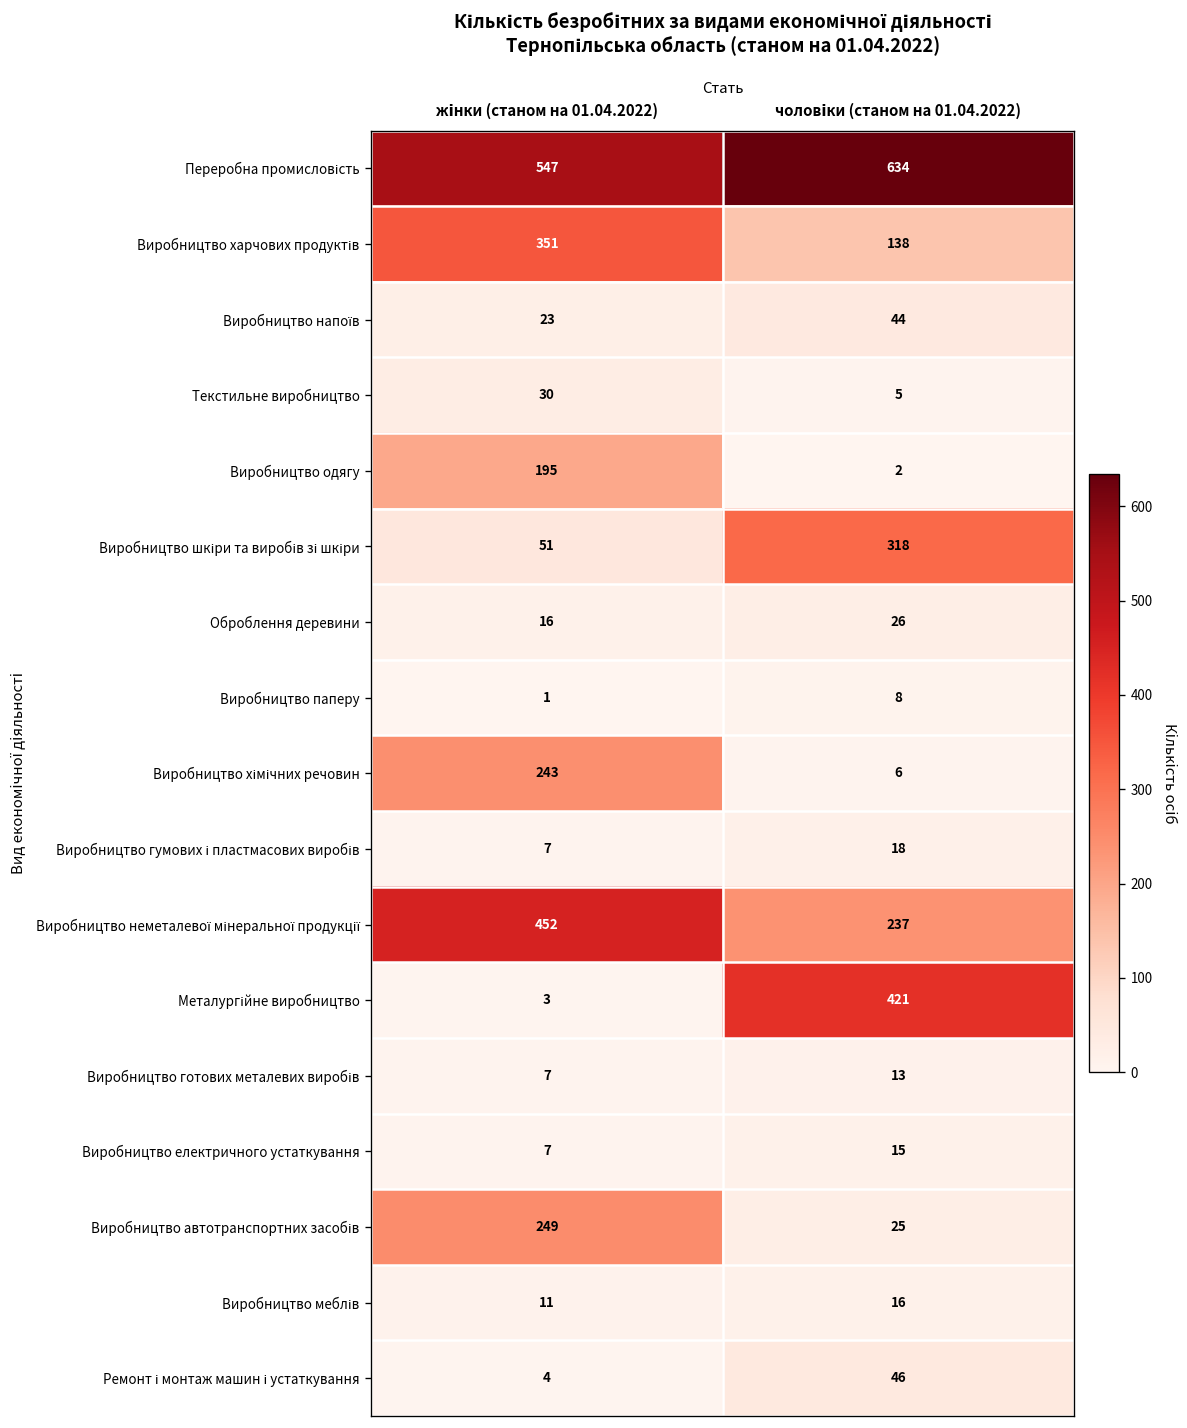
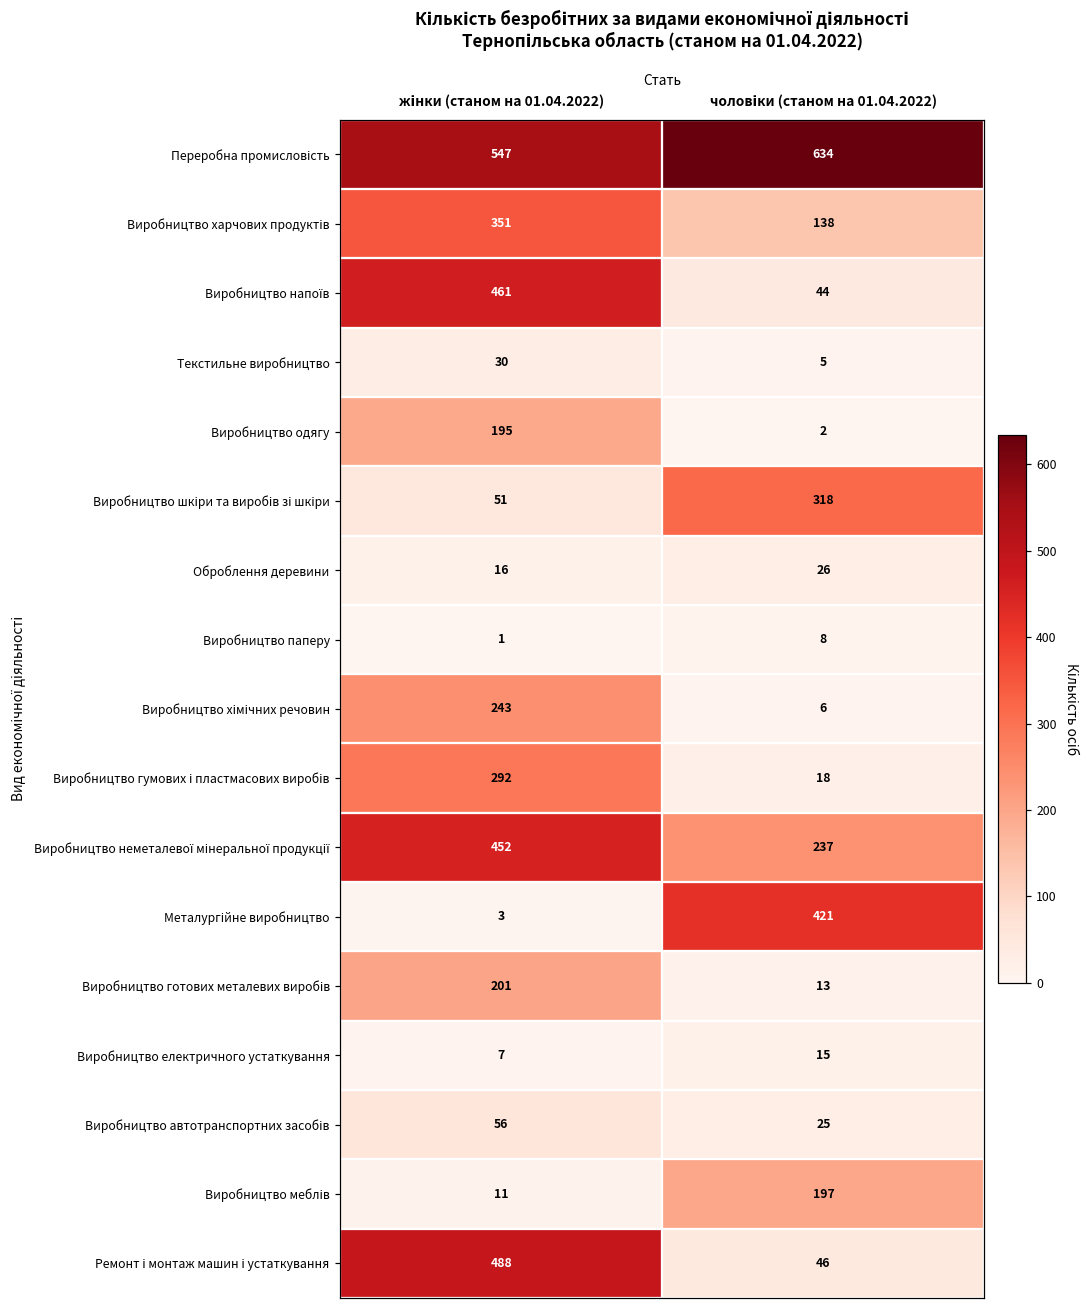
Виробництво напоїв, жінки (станом на 01.04.2022): 23 -> 461
Виробництво гумових і пластмасових виробів, жінки (станом на 01.04.2022): 7 -> 292
Виробництво готових металевих виробів, жінки (станом на 01.04.2022): 7 -> 201
Виробництво автотранспортних засобів, жінки (станом на 01.04.2022): 249 -> 56
Виробництво меблів, чоловіки (станом на 01.04.2022): 16 -> 197
Ремонт і монтаж машин і устаткування, жінки (станом на 01.04.2022): 4 -> 488
